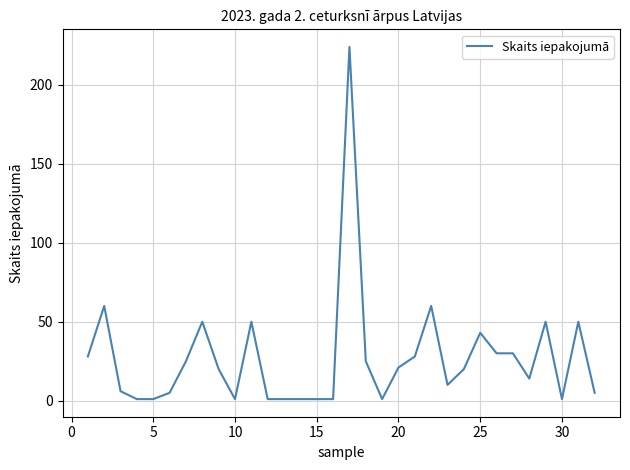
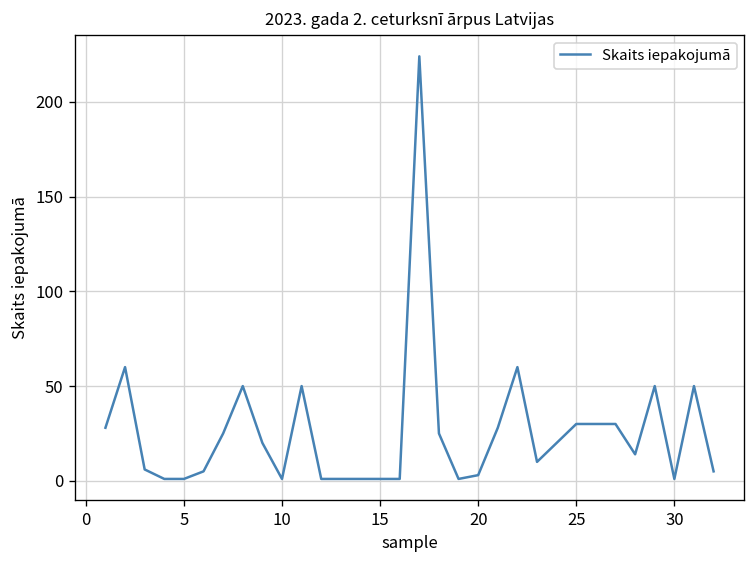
20: 21 -> 3
25: 43 -> 30
